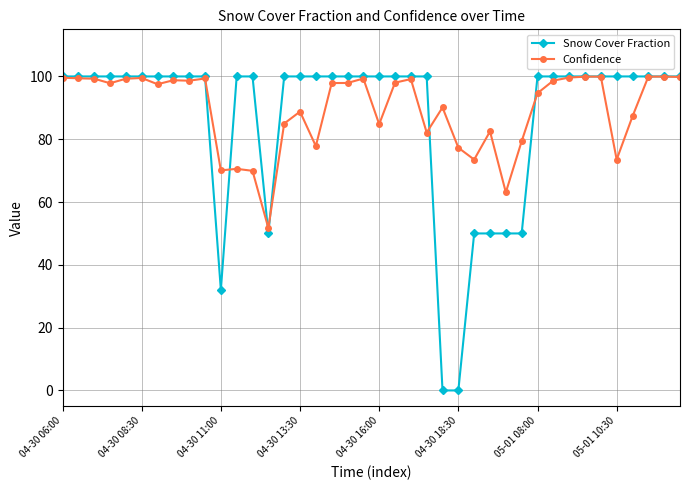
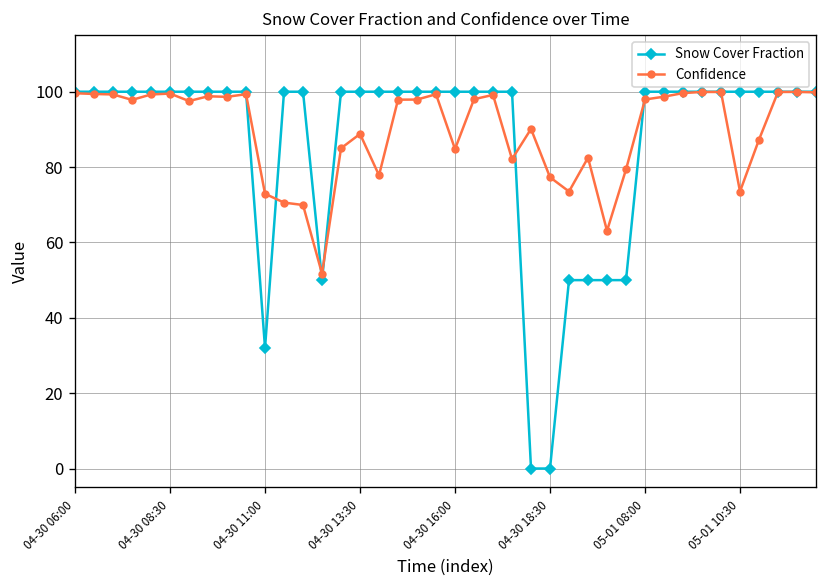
Confidence, 04-30 11:00: 70 -> 73
Confidence, 05-01 08:00: 95 -> 98
